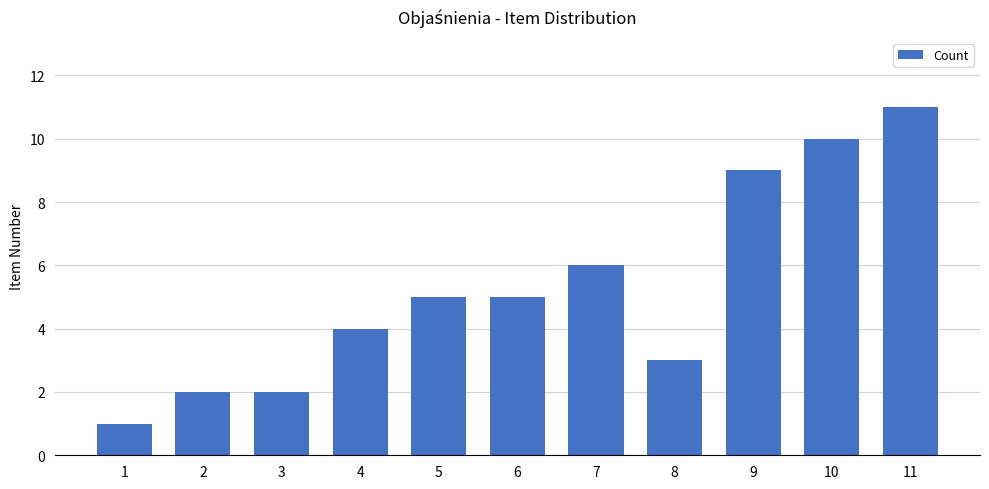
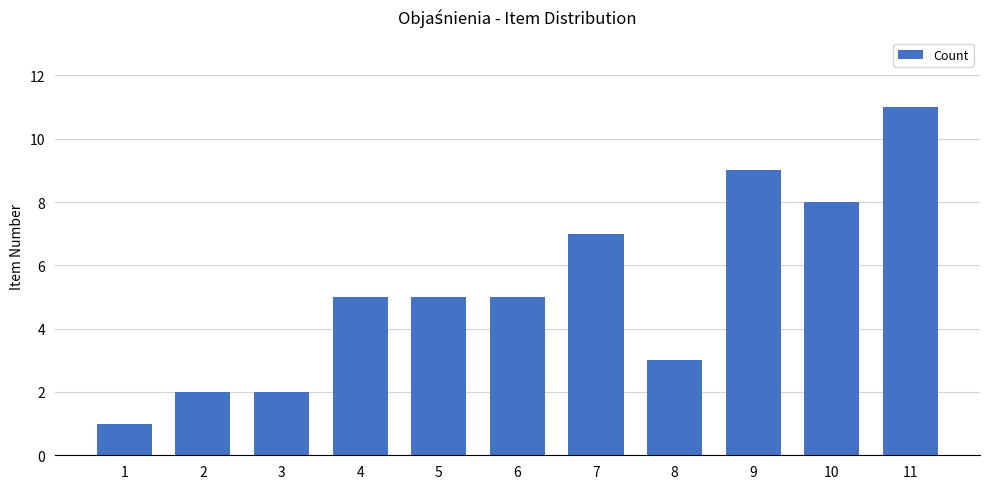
4: 4 -> 5
7: 6 -> 7
10: 10 -> 8
